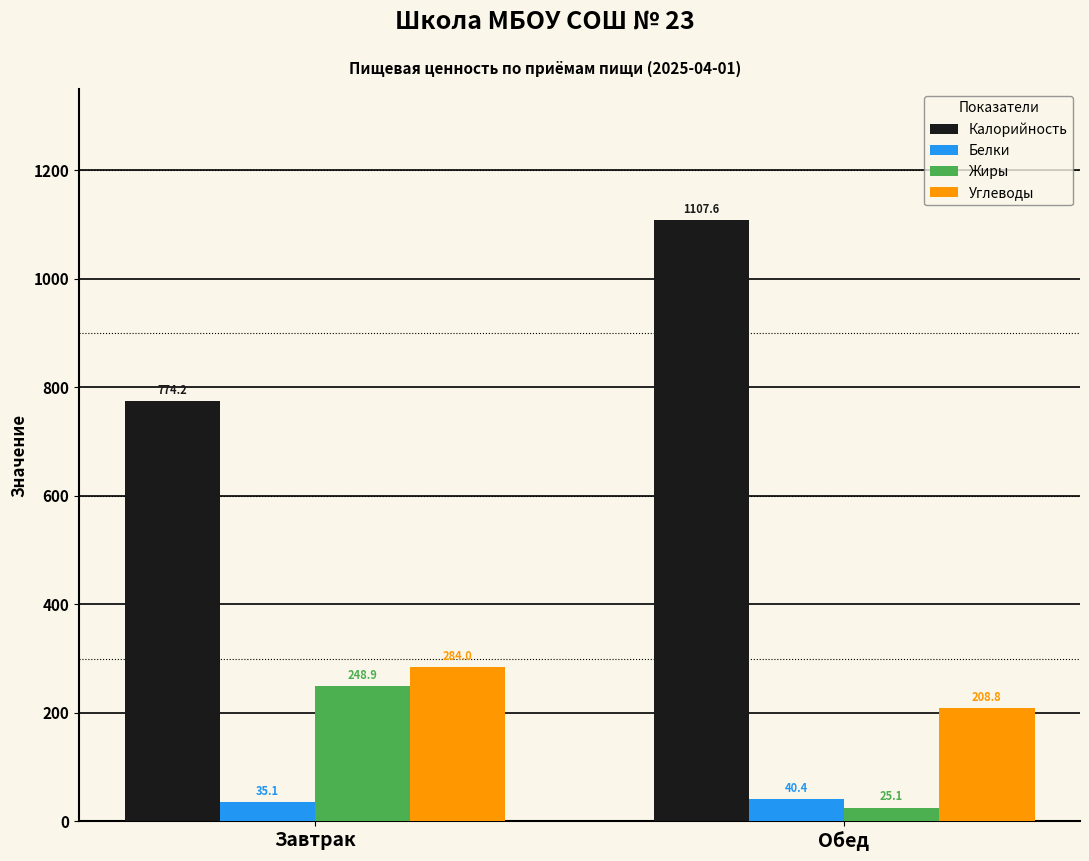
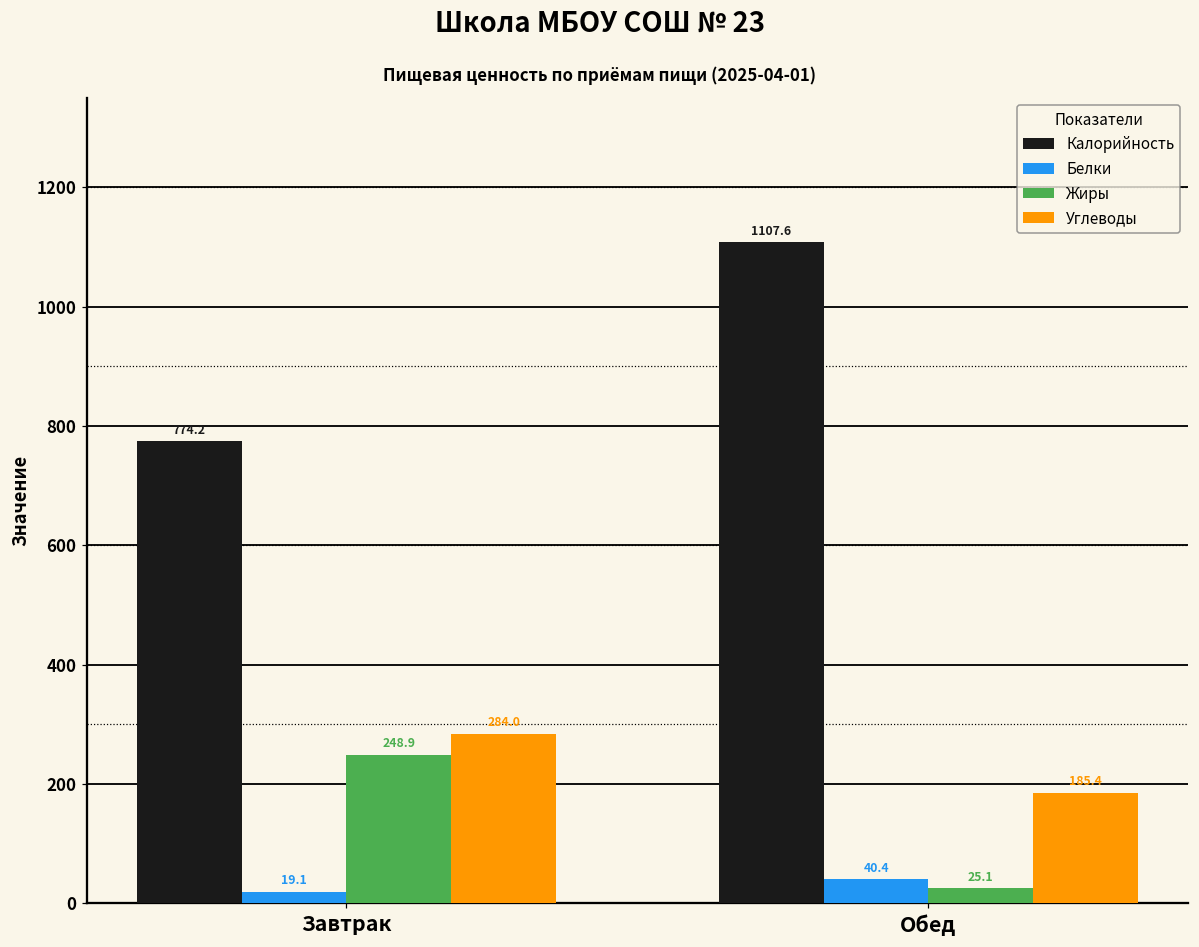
Белки, Завтрак: 35.1 -> 19.1
Углеводы, Обед: 208.8 -> 185.4
